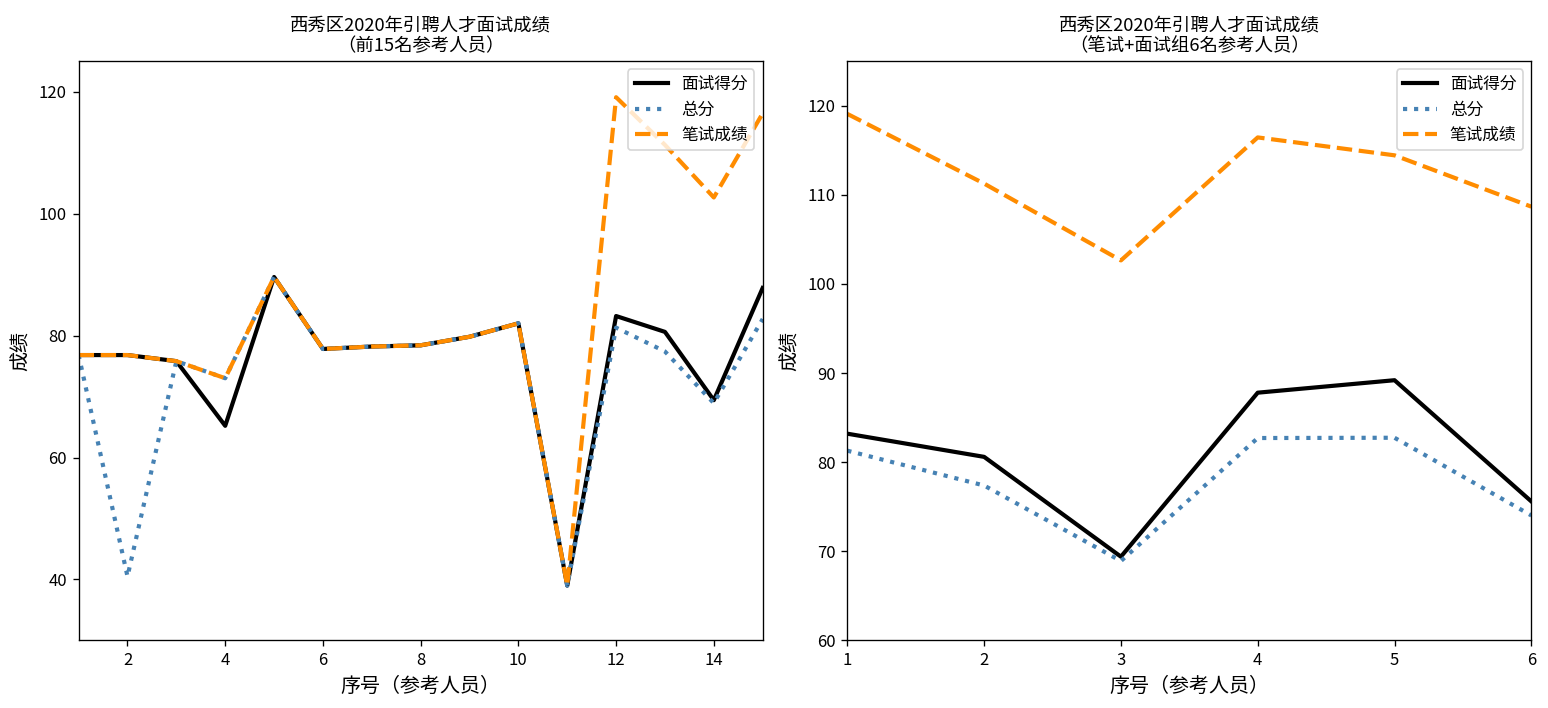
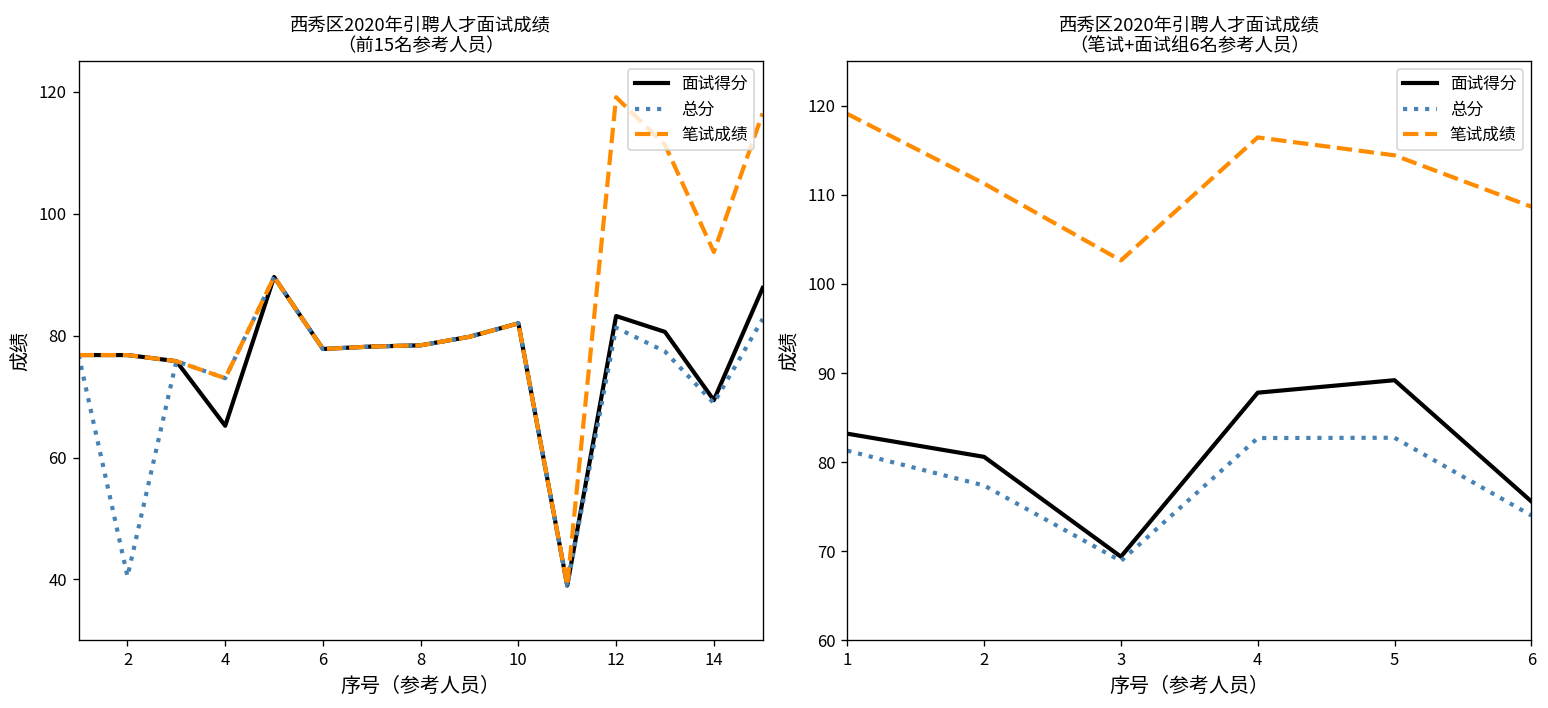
西秀区2020年引聘人才面试成绩 （前15名参考人员）, 笔试成绩, 14: 103 -> 94
